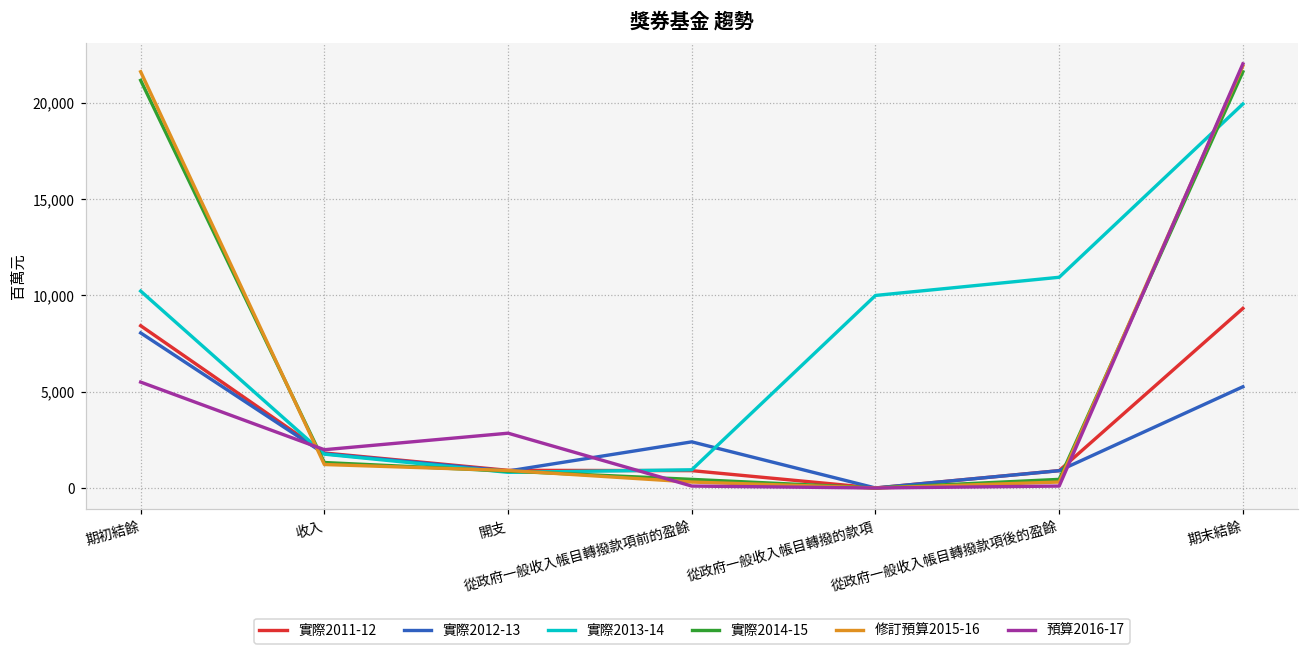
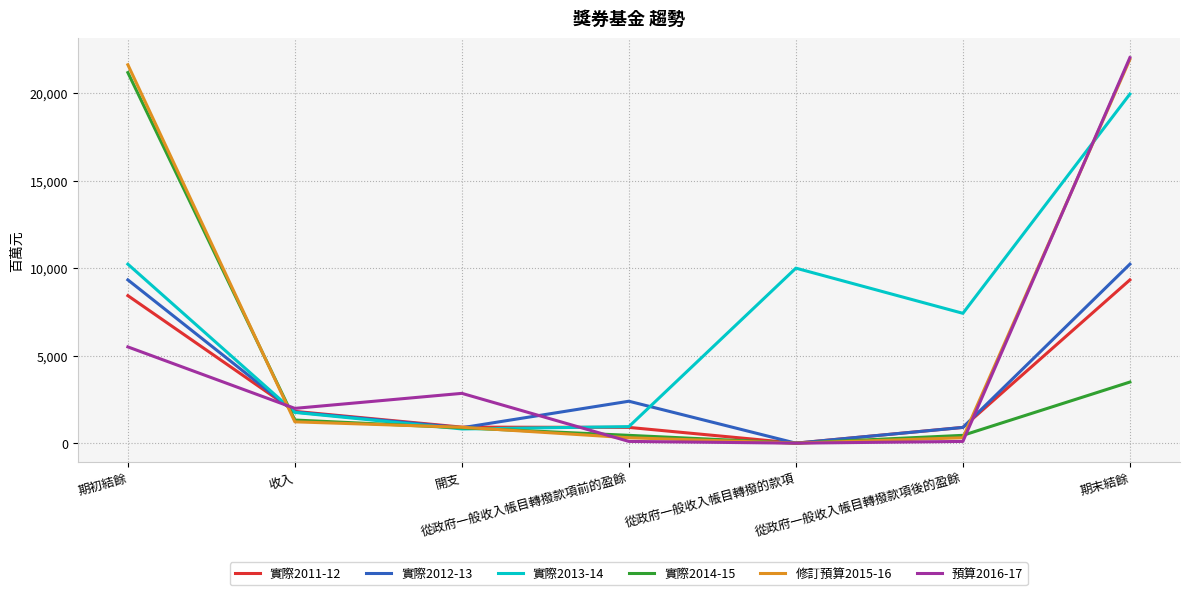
實際2012-13, 期初結餘: 8,100 -> 9,300
實際2013-14, 從政府一般收入帳目轉撥款項後的盈餘: 10,900 -> 7,400
實際2012-13, 期末結餘: 5,300 -> 10,200
實際2014-15, 期末結餘: 21,600 -> 3,500
